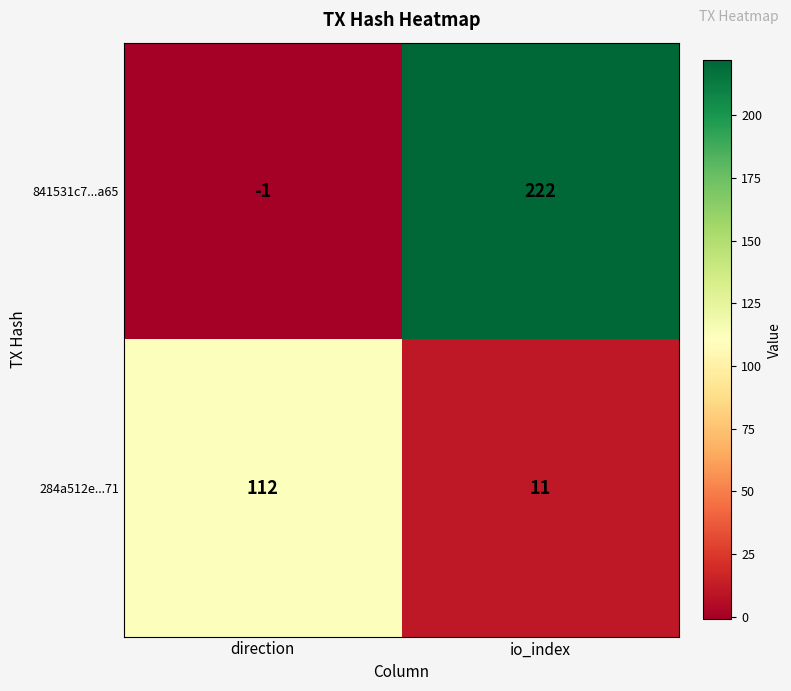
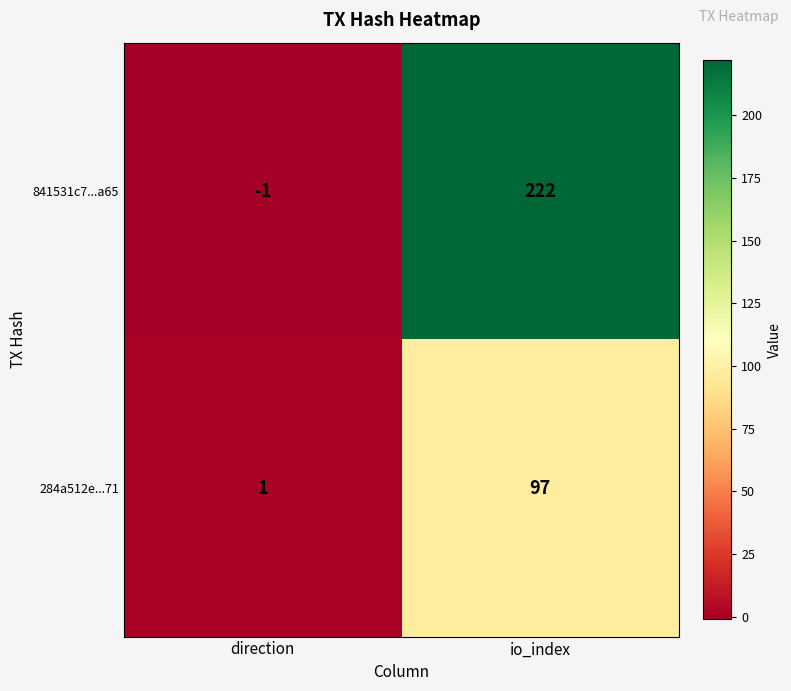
284a512e...71, direction: 112 -> 1
284a512e...71, io_index: 11 -> 97
